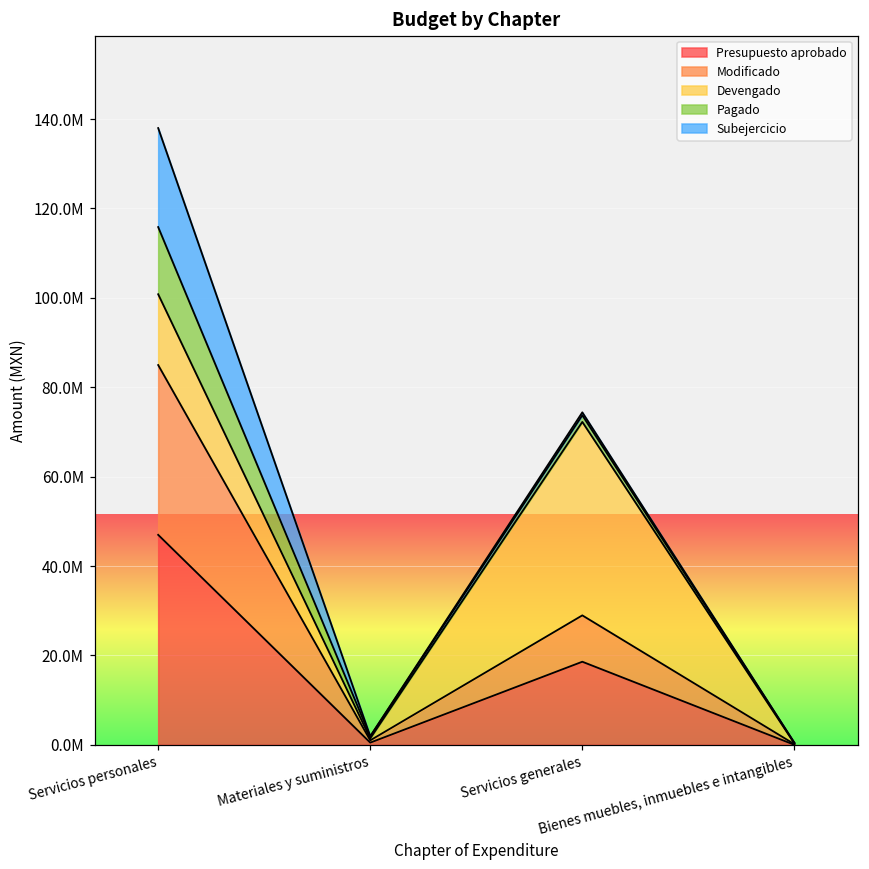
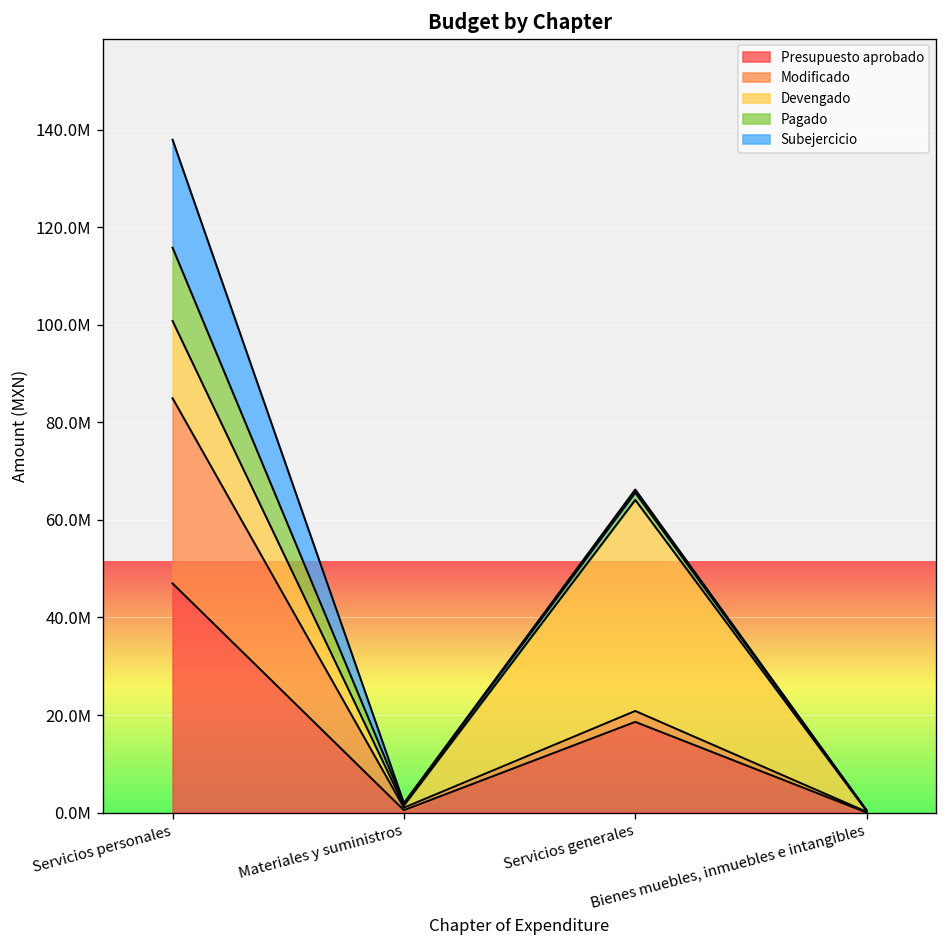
Modificado, Servicios generales: 10000000 -> 2000000
